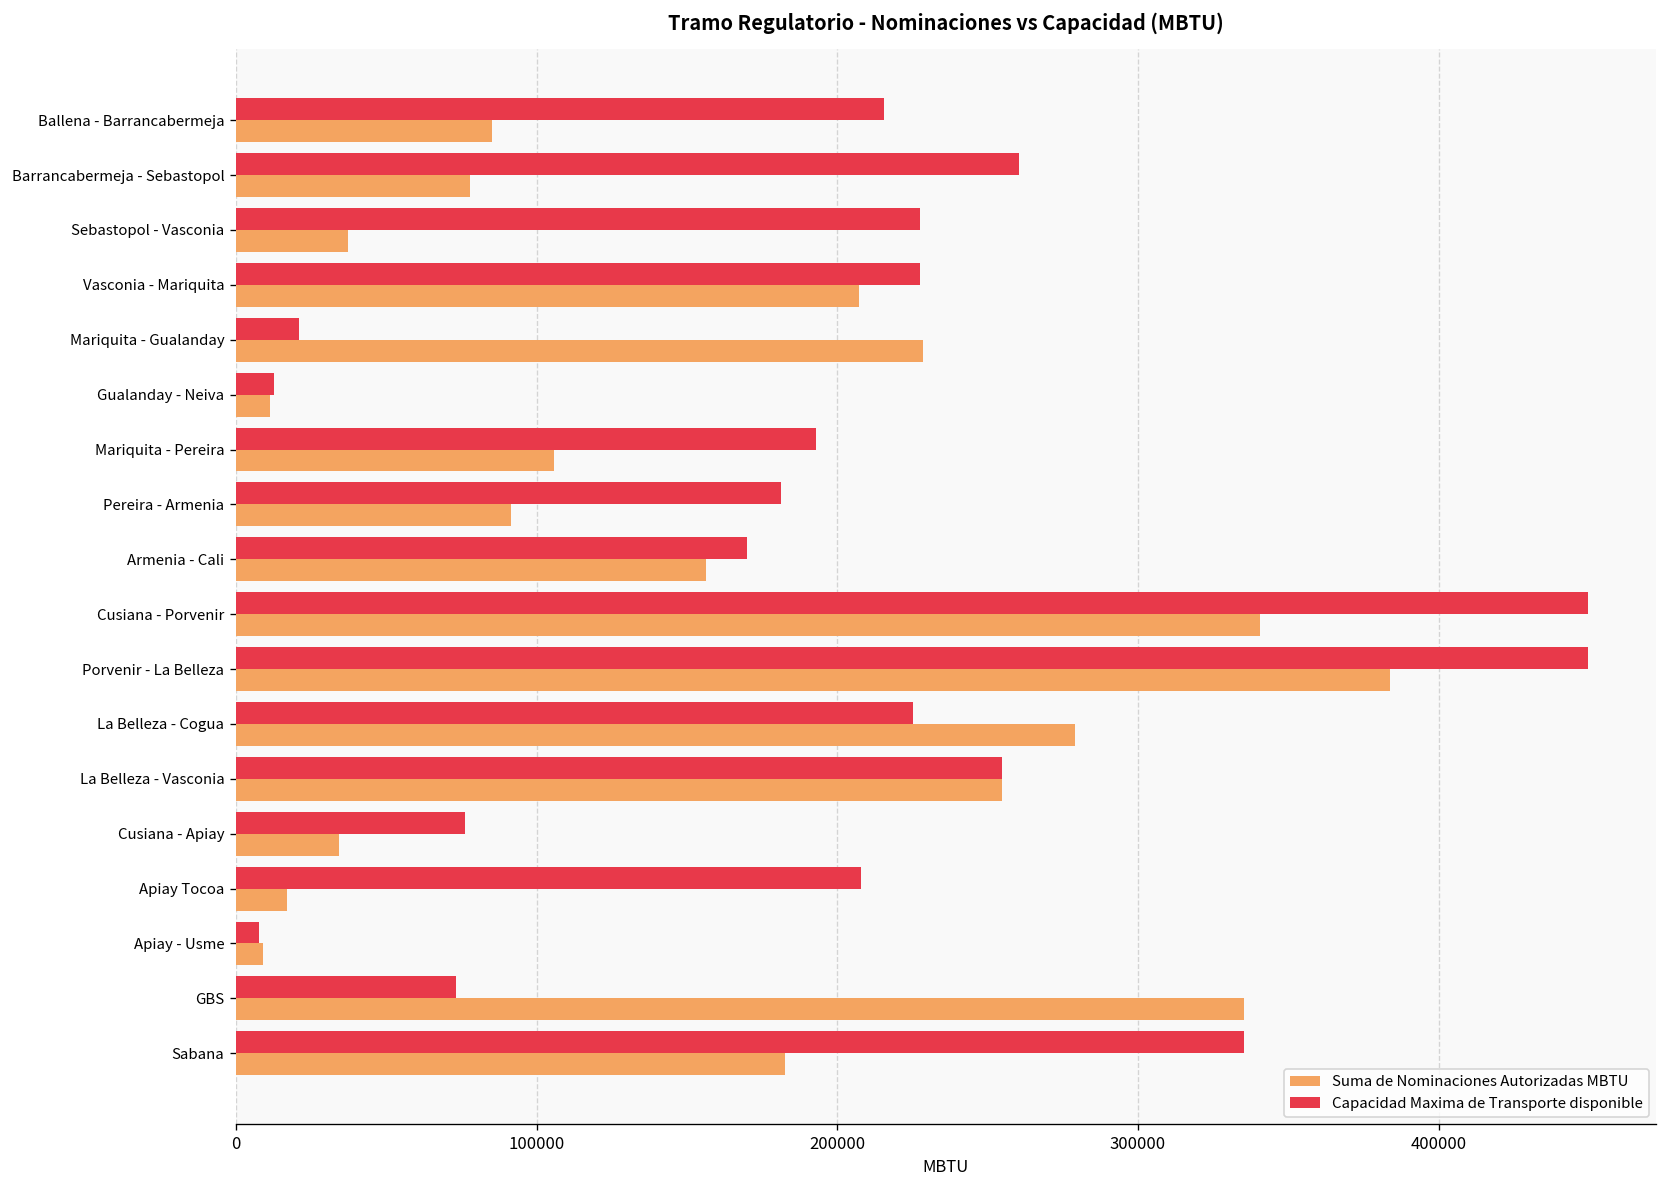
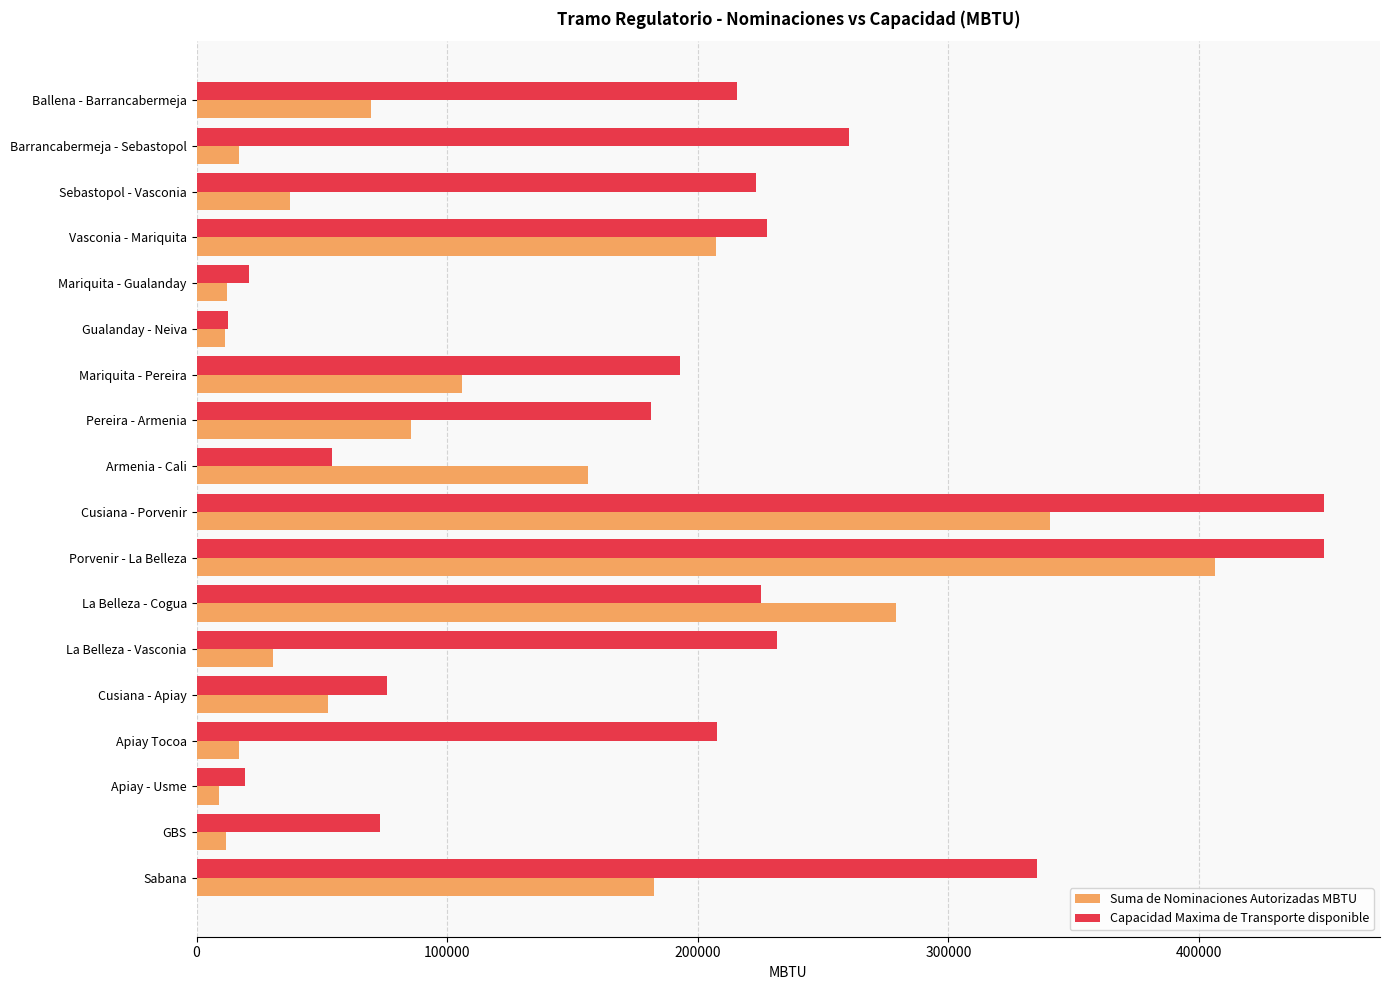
Suma de Nominaciones Autorizadas MBTU, Ballena - Barrancabermeja: 85000 -> 70000
Suma de Nominaciones Autorizadas MBTU, Barrancabermeja - Sebastopol: 78000 -> 17000
Capacidad Maxima de Transporte disponible, Sebastopol - Vasconia: 227000 -> 223000
Suma de Nominaciones Autorizadas MBTU, Mariquita - Gualanday: 228000 -> 12000
Suma de Nominaciones Autorizadas MBTU, Pereira - Armenia: 91000 -> 85000
Capacidad Maxima de Transporte disponible, Armenia - Cali: 170000 -> 54000
Suma de Nominaciones Autorizadas MBTU, Porvenir - La Belleza: 384000 -> 407000
Capacidad Maxima de Transporte disponible, La Belleza - Vasconia: 255000 -> 231000
Suma de Nominaciones Autorizadas MBTU, La Belleza - Vasconia: 255000 -> 30000
Suma de Nominaciones Autorizadas MBTU, Cusiana - Apiay: 34000 -> 52000
Capacidad Maxima de Transporte disponible, Apiay - Usme: 8000 -> 19000
Suma de Nominaciones Autorizadas MBTU, GBS: 335000 -> 12000
